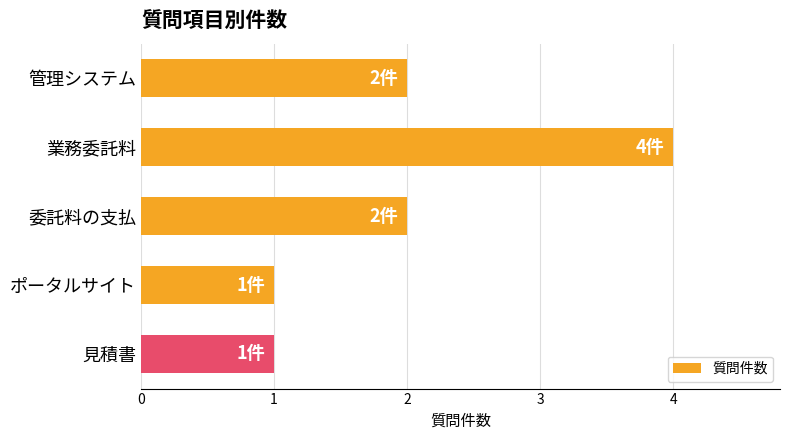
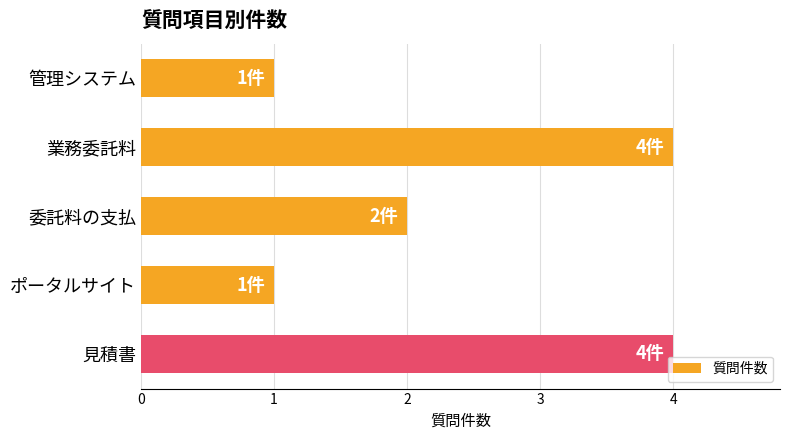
管理システム: 2件 -> 1件
見積書: 1件 -> 4件
